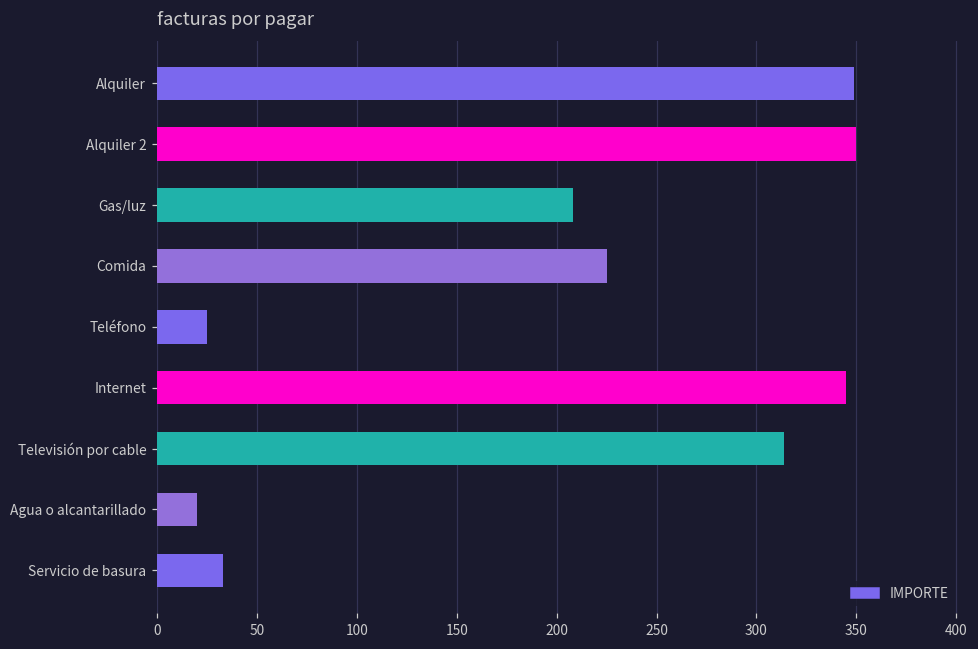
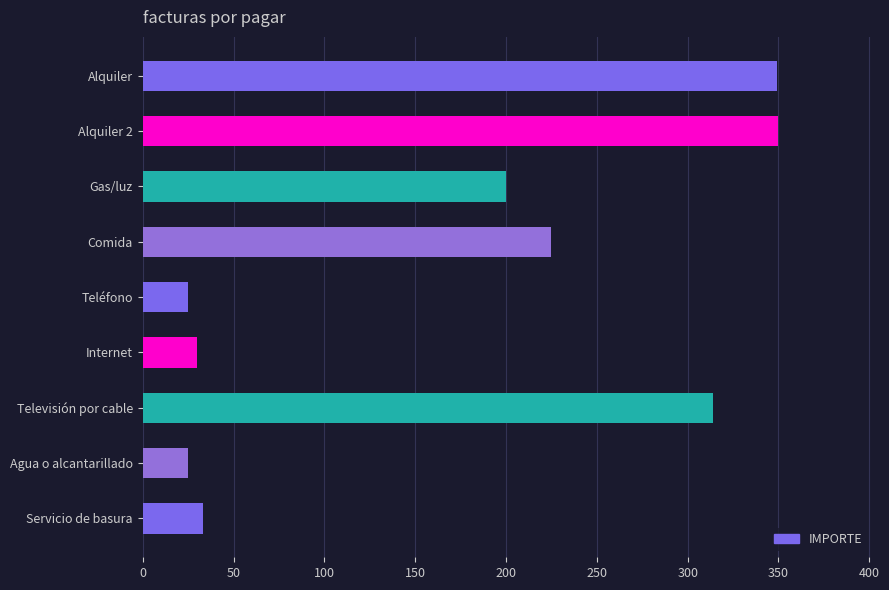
Gas/luz: 208 -> 200
Internet: 345 -> 30
Agua o alcantarillado: 20 -> 25
